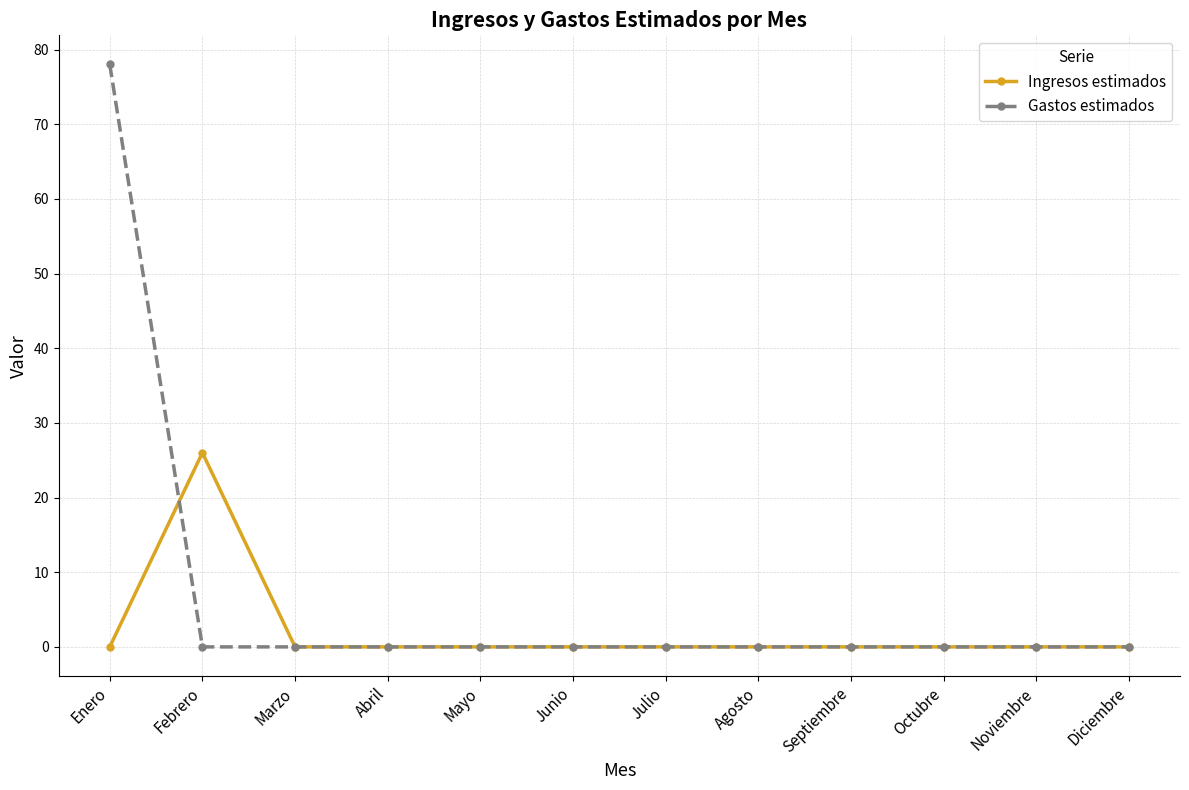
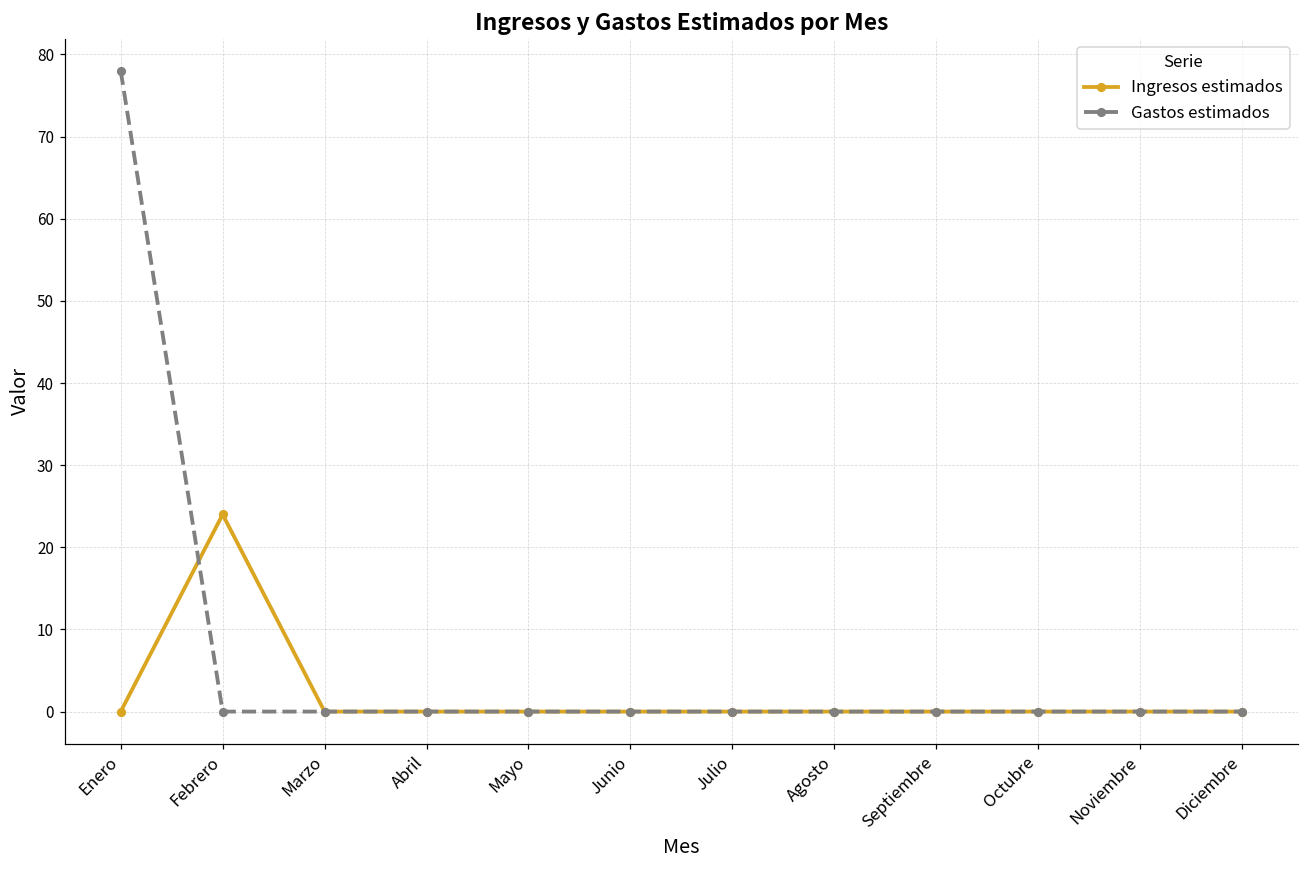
Ingresos estimados, Febrero: 26 -> 24
